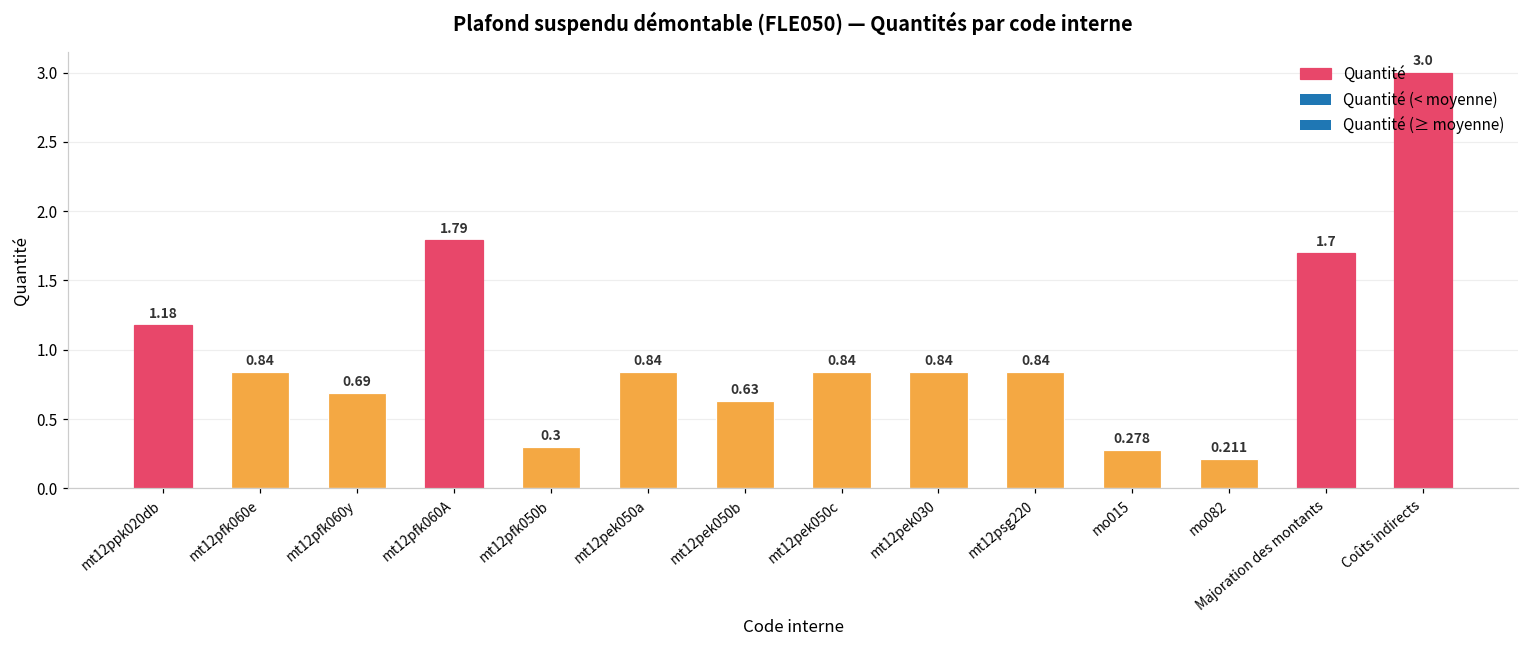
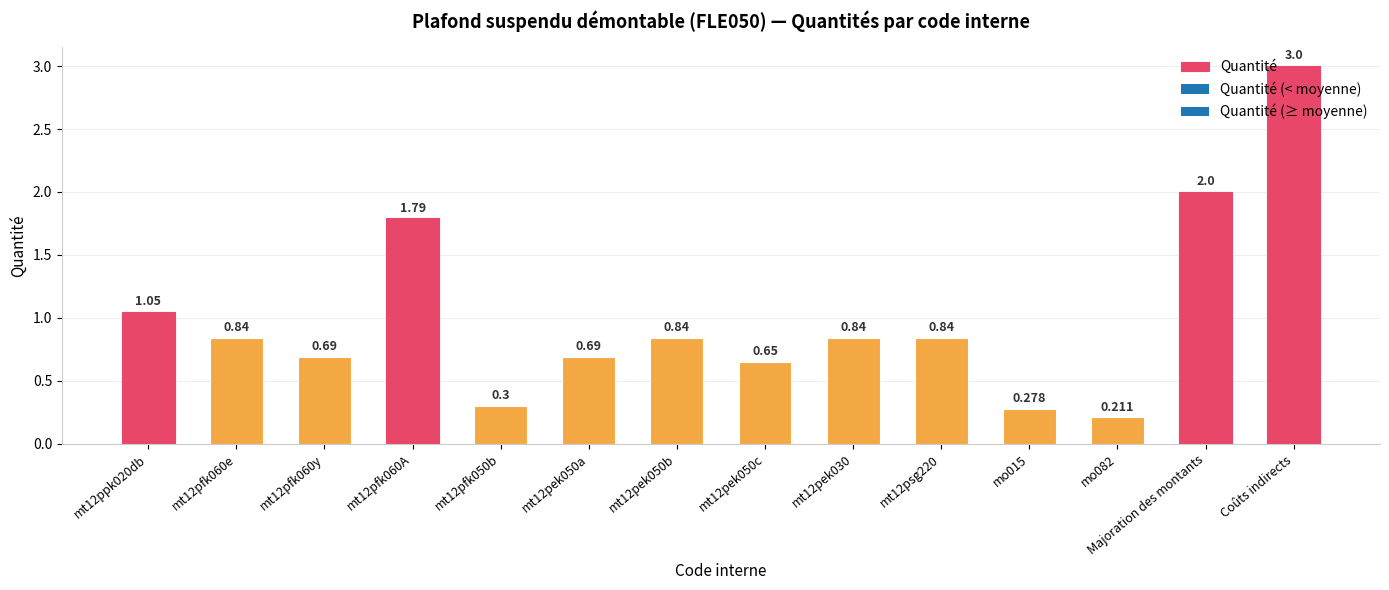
mt12ppk020db: 1.18 -> 1.05
mt12pek050a: 0.84 -> 0.69
mt12pek050b: 0.63 -> 0.84
mt12pek050c: 0.84 -> 0.65
Majoration des montants: 1.7 -> 2.0
